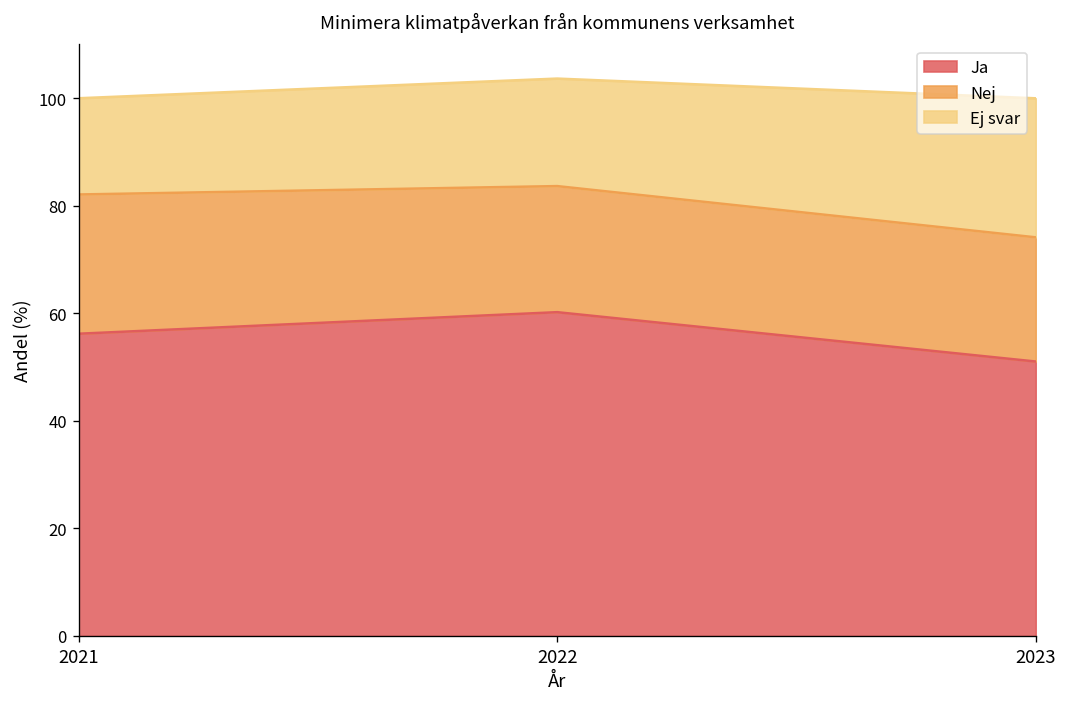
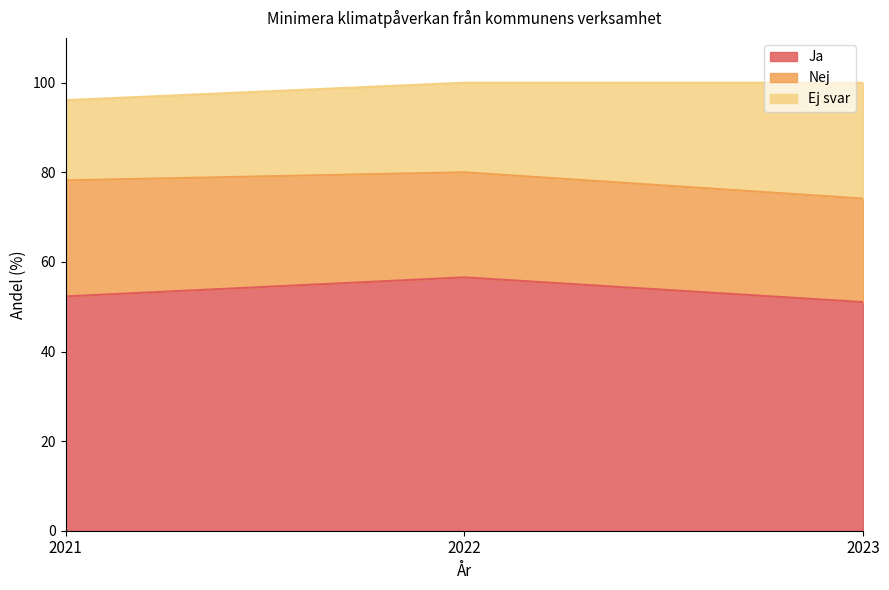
Ja, 2021: 56 -> 52
Ja, 2022: 60 -> 57
